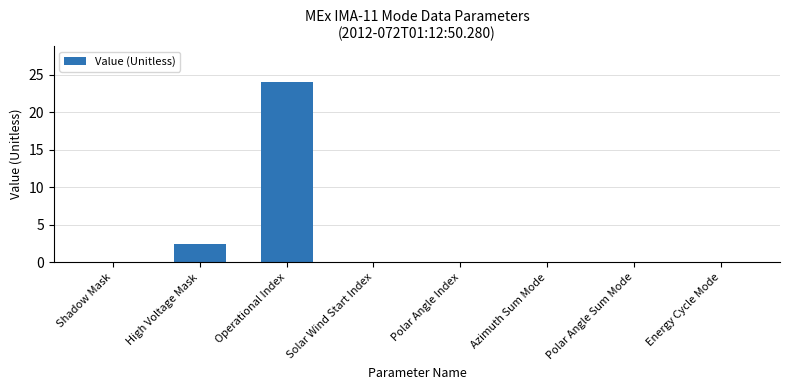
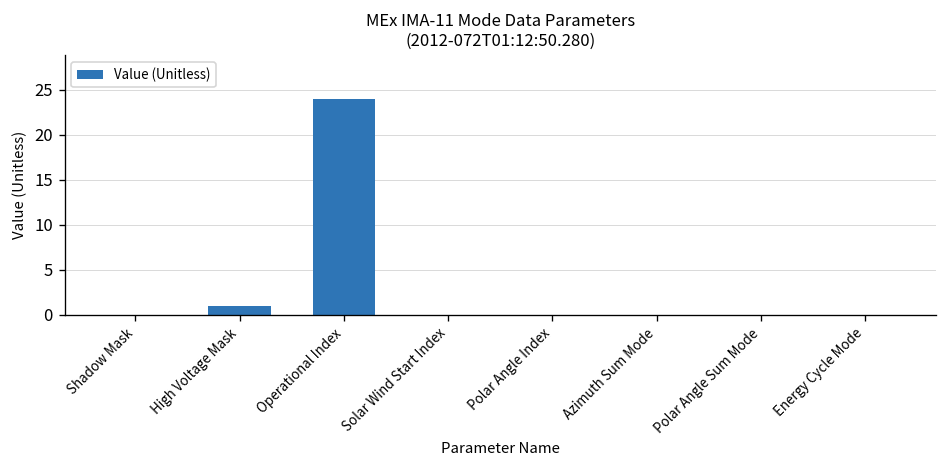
High Voltage Mask: 3 -> 1
